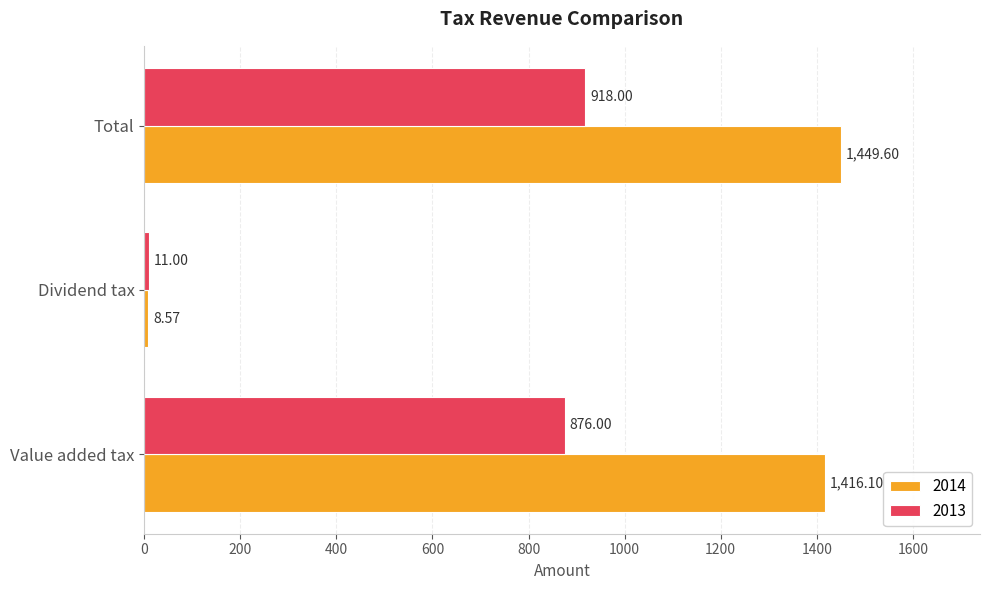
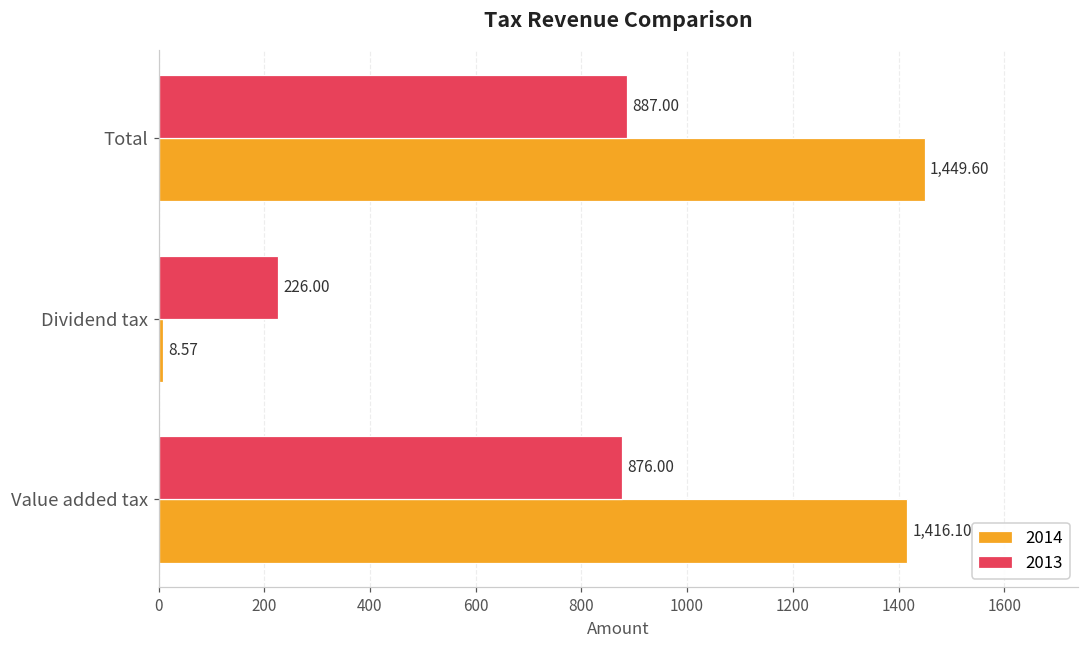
2013, Total: 918.00 -> 887.00
2013, Dividend tax: 11.00 -> 226.00
